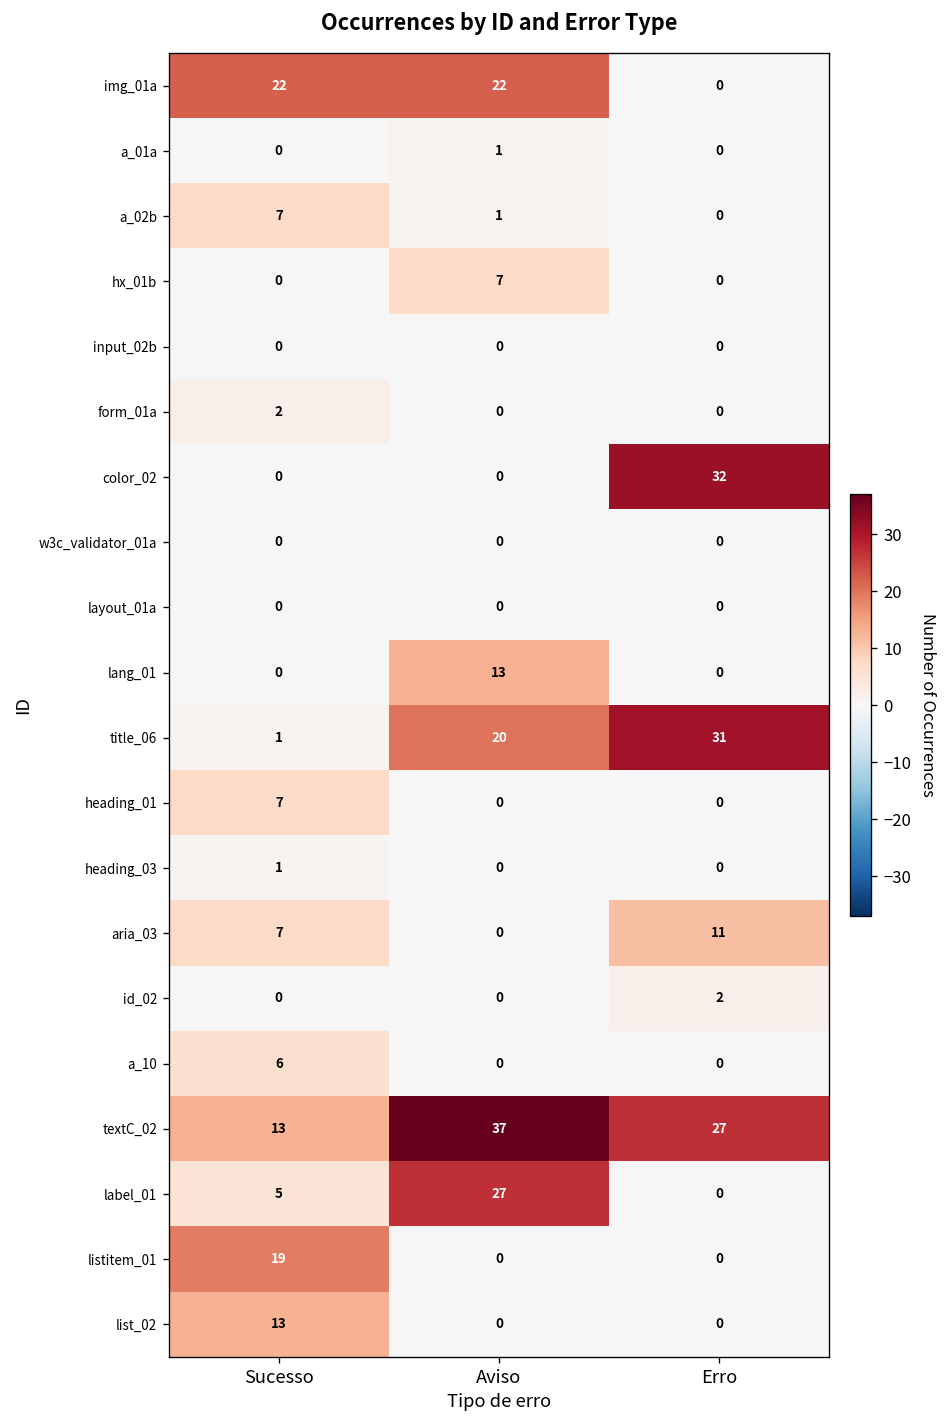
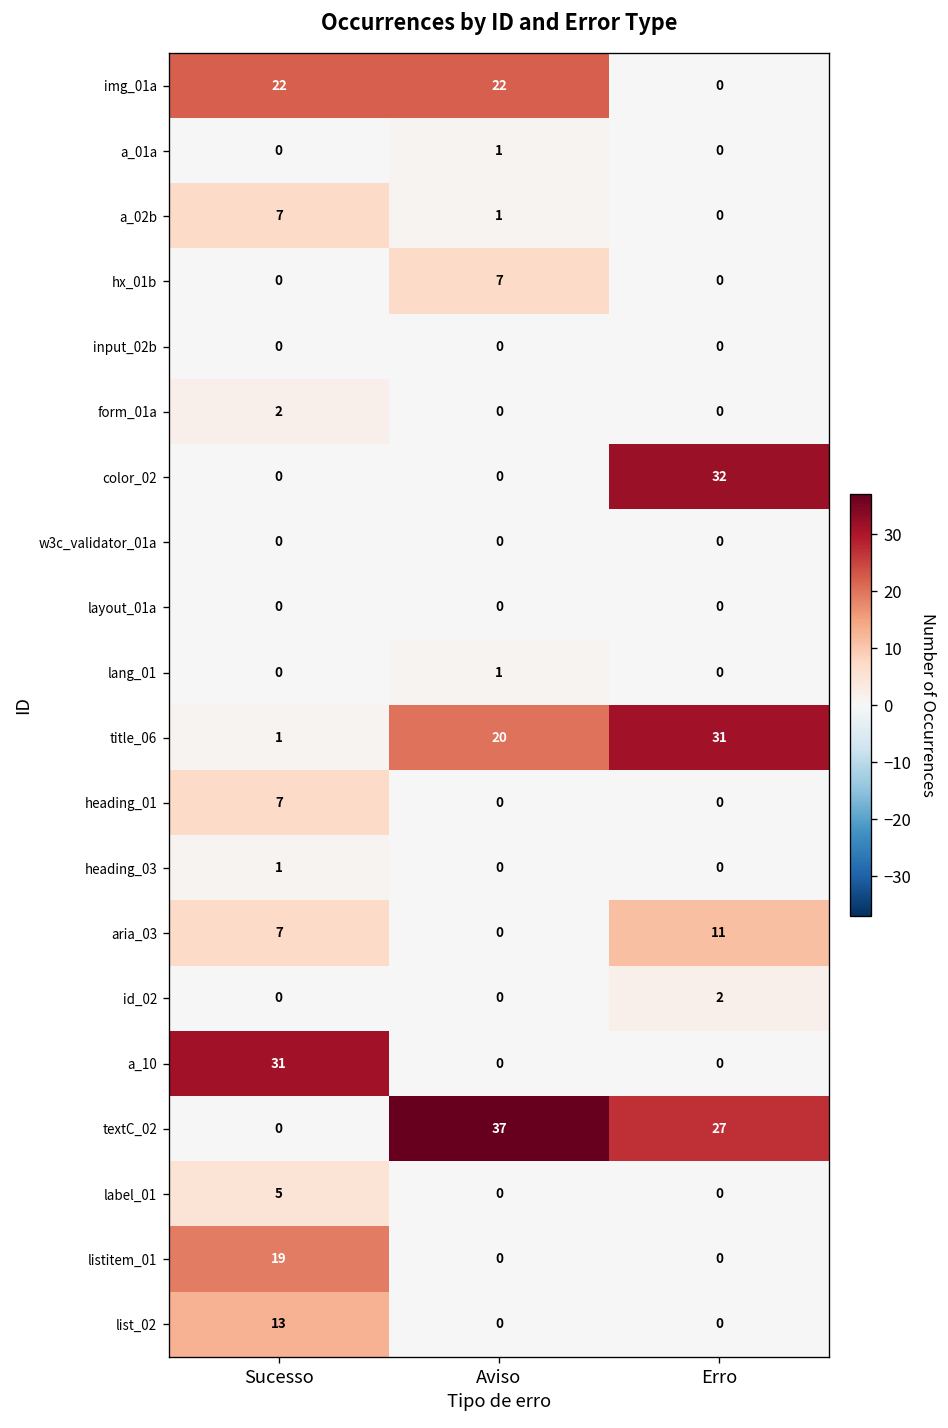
lang_01, Aviso: 13 -> 1
a_10, Sucesso: 6 -> 31
textC_02, Sucesso: 13 -> 0
label_01, Aviso: 27 -> 0
